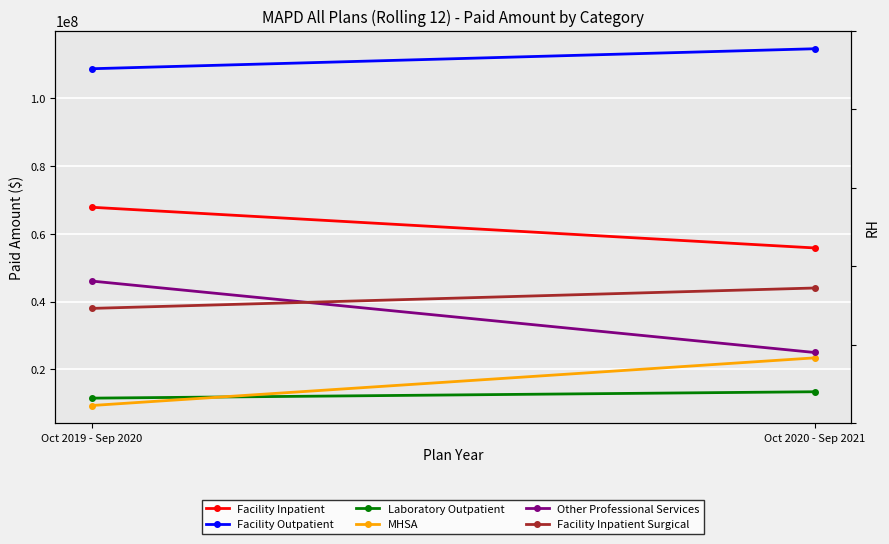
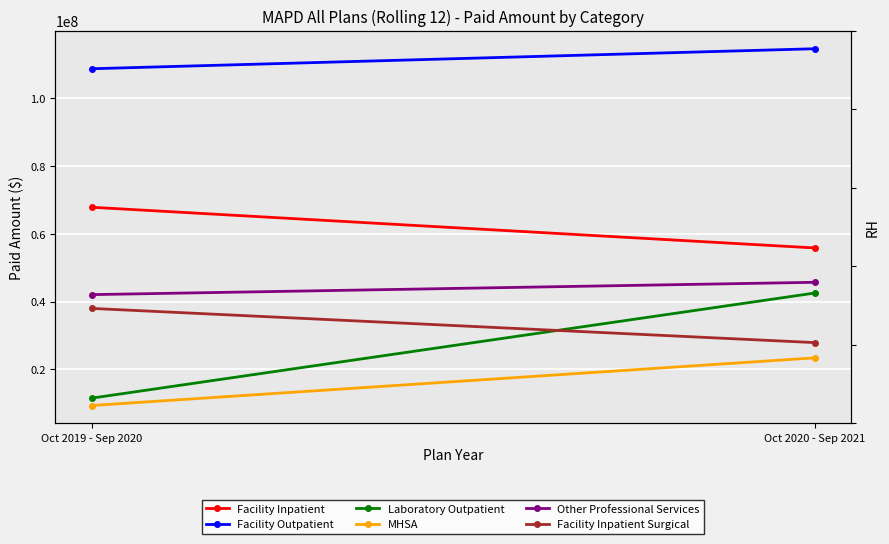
Other Professional Services, Oct 2019 - Sep 2020: 46000000 -> 42000000
Laboratory Outpatient, Oct 2020 - Sep 2021: 13000000 -> 43000000
Other Professional Services, Oct 2020 - Sep 2021: 25000000 -> 46000000
Facility Inpatient Surgical, Oct 2020 - Sep 2021: 44000000 -> 28000000
